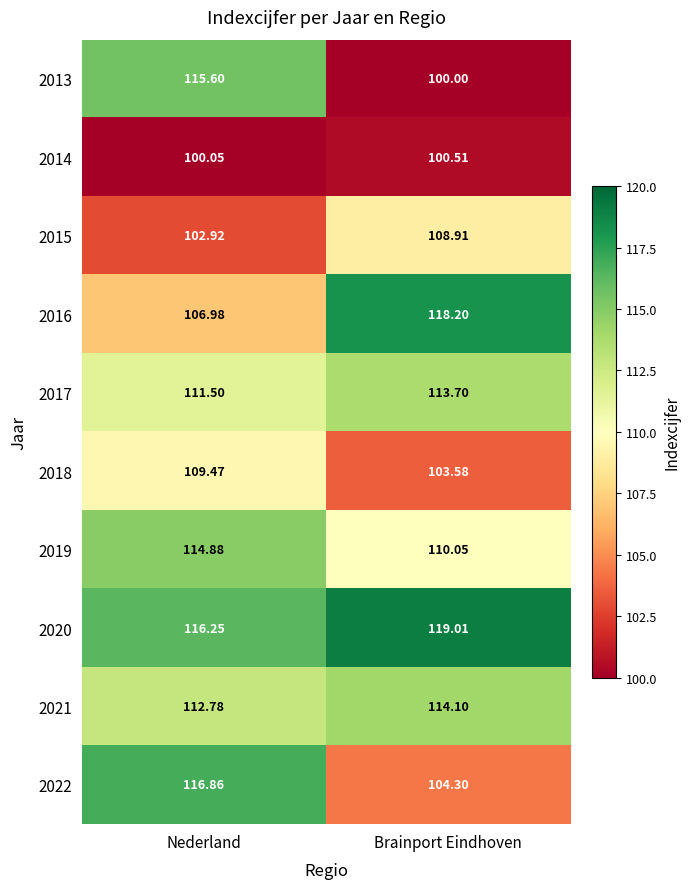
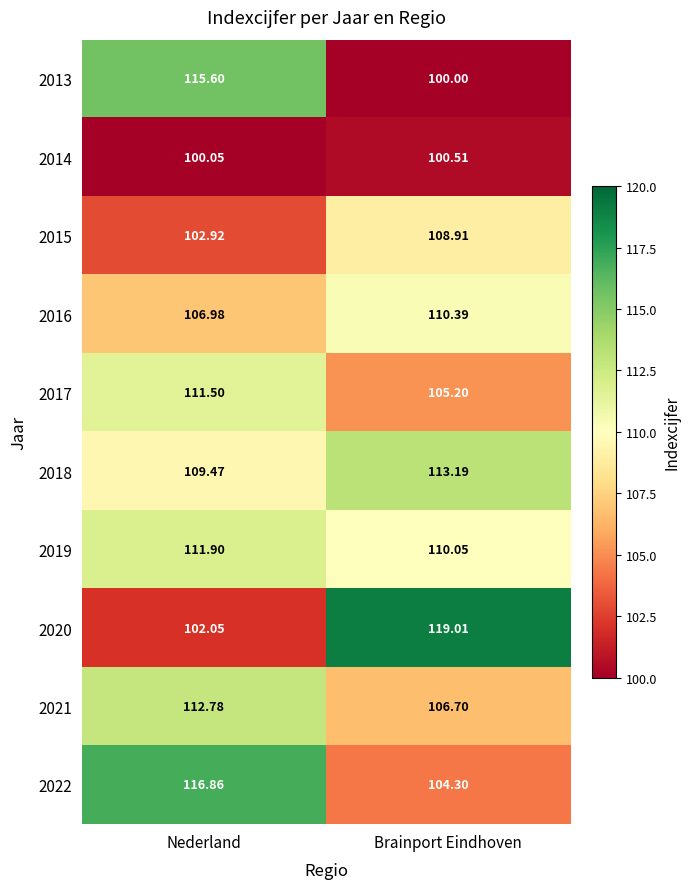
2016, Brainport Eindhoven: 118.20 -> 110.39
2017, Brainport Eindhoven: 113.70 -> 105.20
2018, Brainport Eindhoven: 103.58 -> 113.19
2019, Nederland: 114.88 -> 111.90
2020, Nederland: 116.25 -> 102.05
2021, Brainport Eindhoven: 114.10 -> 106.70
